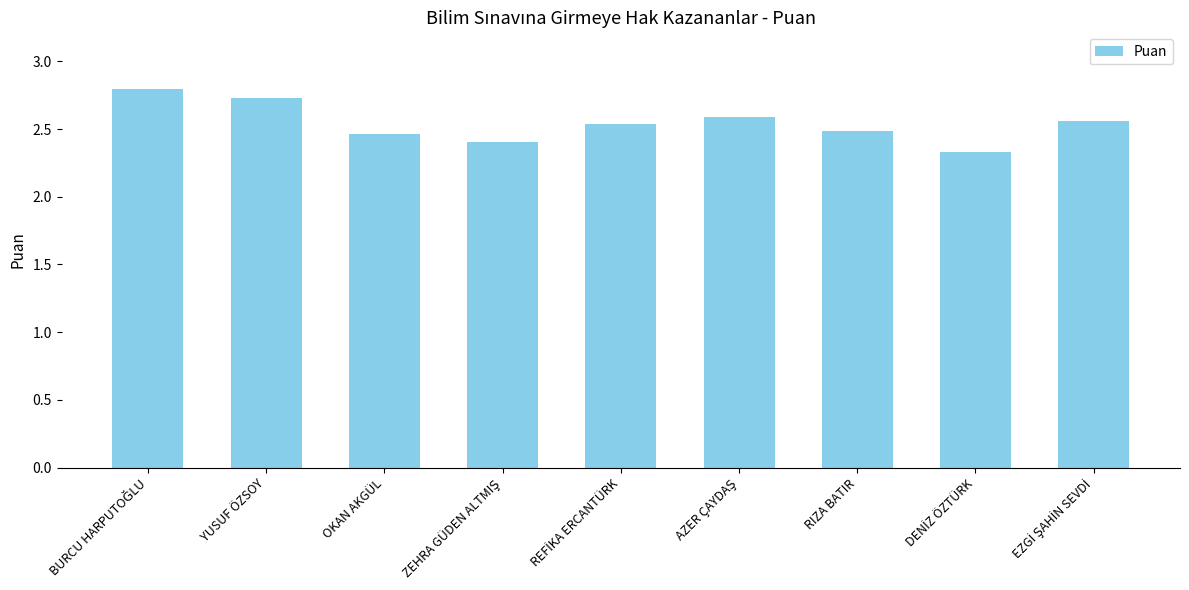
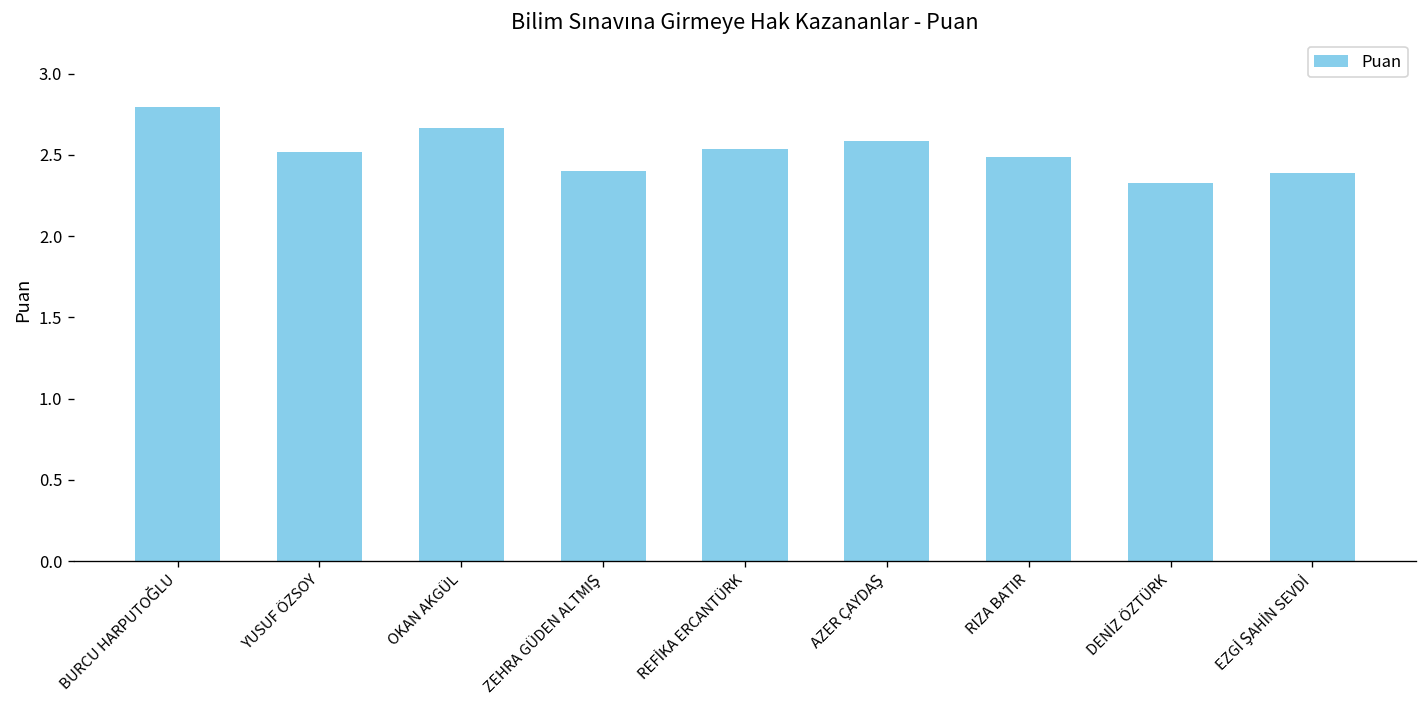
YUSUF ÖZSOY: 2.73 -> 2.52
OKAN AKGÜL: 2.47 -> 2.67
EZGİ ŞAHİN SEVDİ: 2.56 -> 2.39
